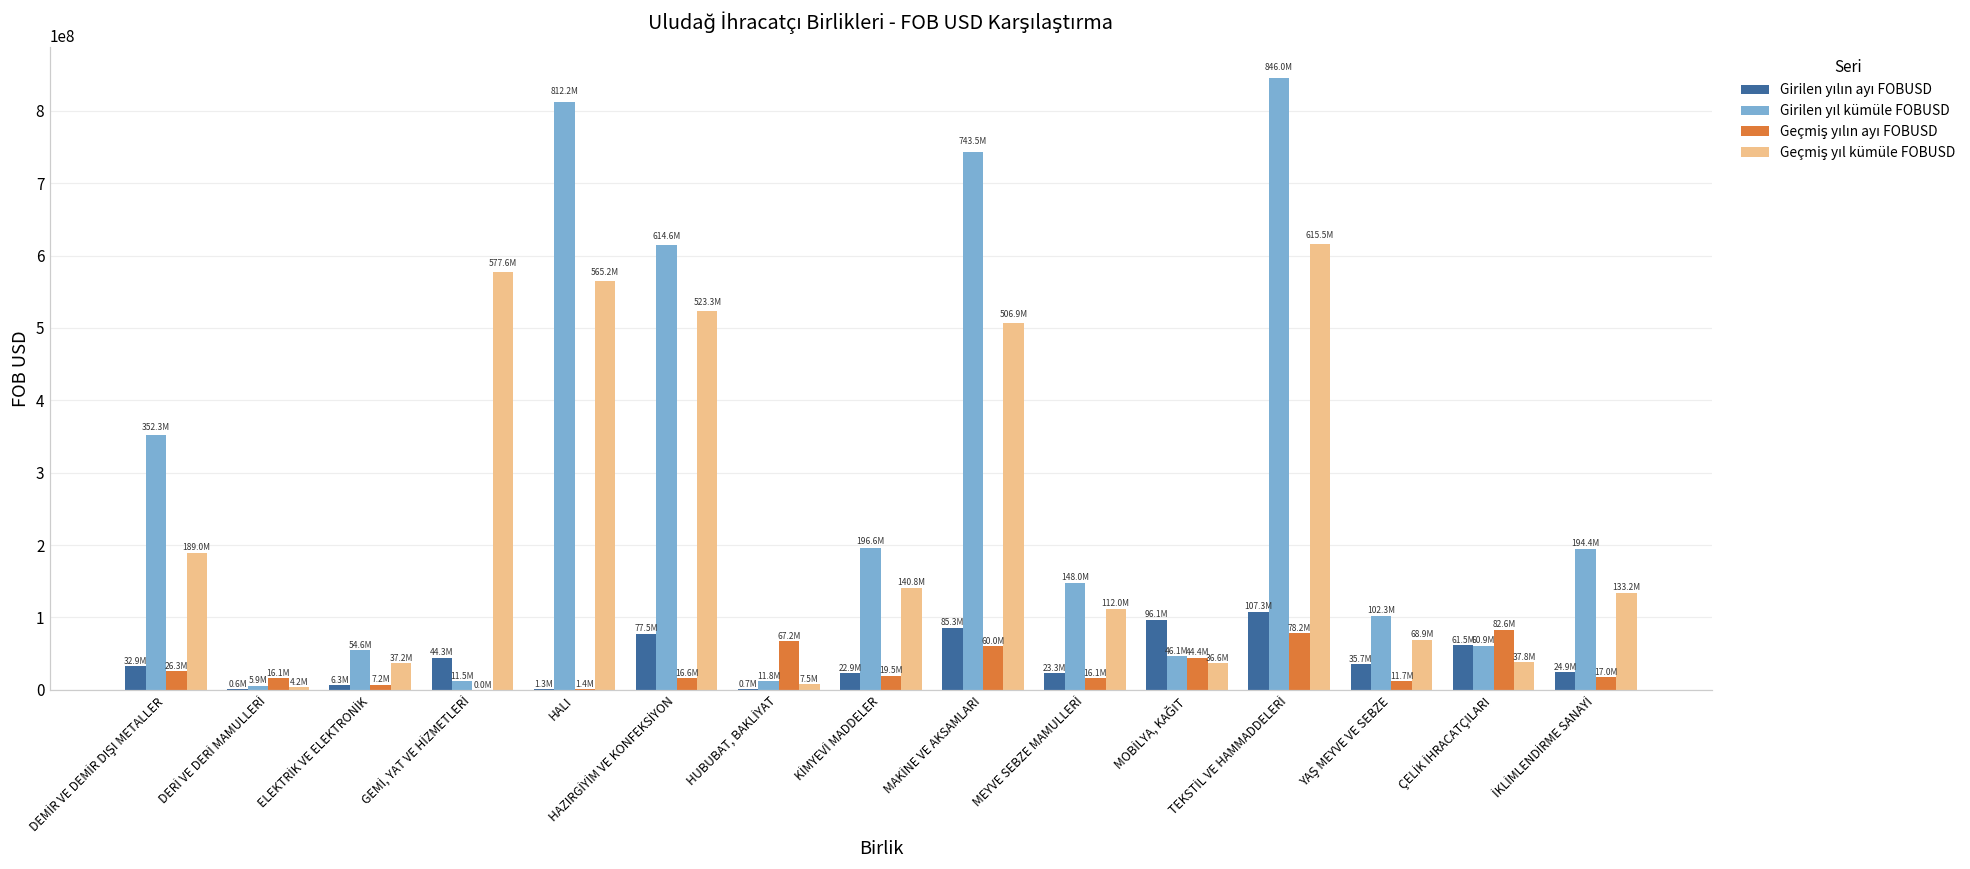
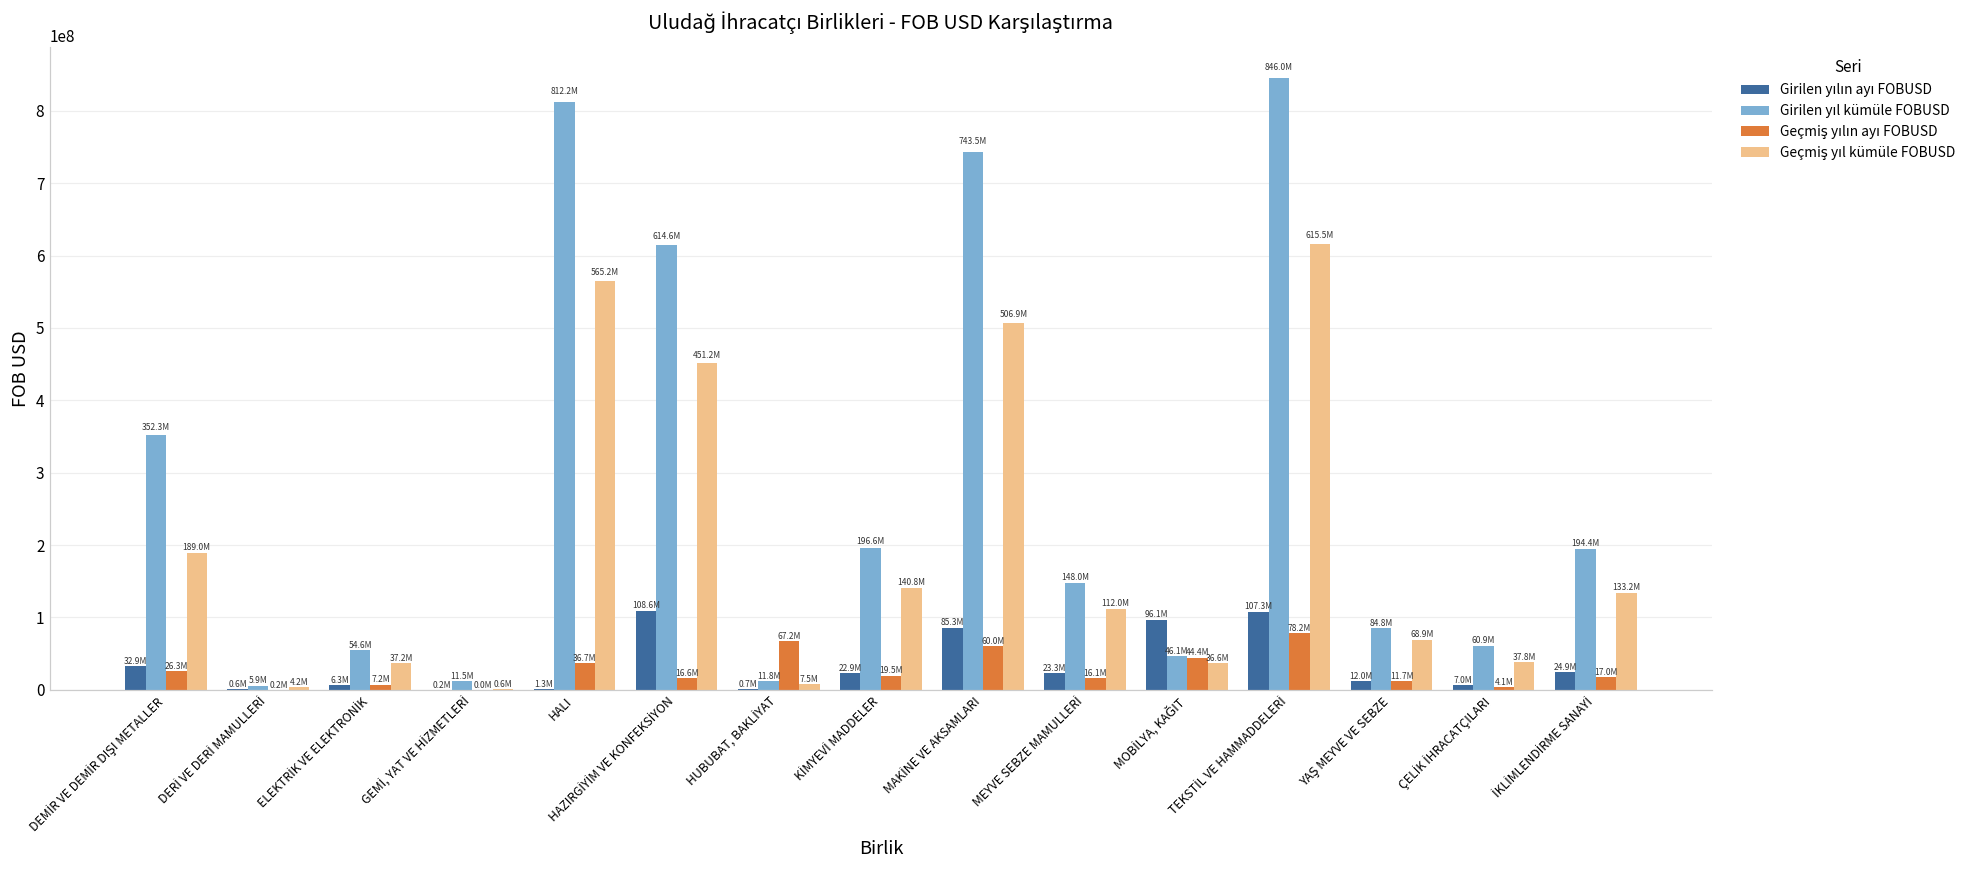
Geçmiş yılın ayı FOBUSD, DERİ VE DERİ MAMULLERİ: 16.1M -> 0.2M
Girilen yılın ayı FOBUSD, GEMİ, YAT VE HİZMETLERİ: 44.3M -> 0.2M
Geçmiş yıl kümüle FOBUSD, GEMİ, YAT VE HİZMETLERİ: 577.6M -> 0.6M
Geçmiş yılın ayı FOBUSD, HALI: 1.4M -> 36.7M
Girilen yılın ayı FOBUSD, HAZIRGİYİM VE KONFEKSİYON: 77.5M -> 108.6M
Geçmiş yıl kümüle FOBUSD, HAZIRGİYİM VE KONFEKSİYON: 523.3M -> 451.2M
Girilen yılın ayı FOBUSD, YAŞ MEYVE VE SEBZE: 35.7M -> 12.0M
Girilen yıl kümüle FOBUSD, YAŞ MEYVE VE SEBZE: 102.3M -> 84.8M
Girilen yılın ayı FOBUSD, ÇELİK İHRACATÇILARI: 61.5M -> 7.0M
Geçmiş yılın ayı FOBUSD, ÇELİK İHRACATÇILARI: 82.6M -> 4.1M
